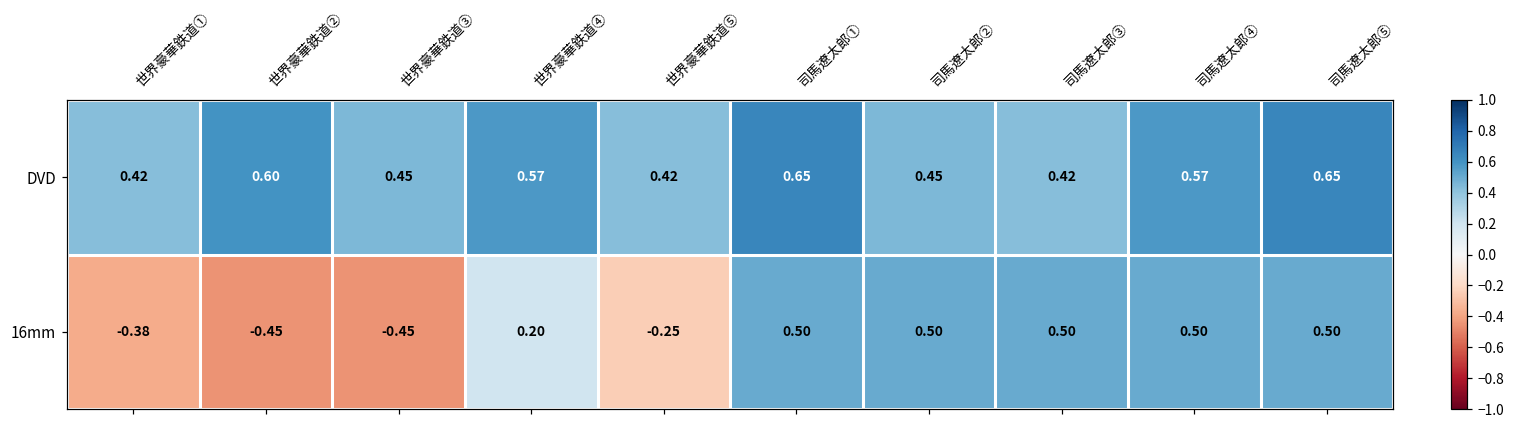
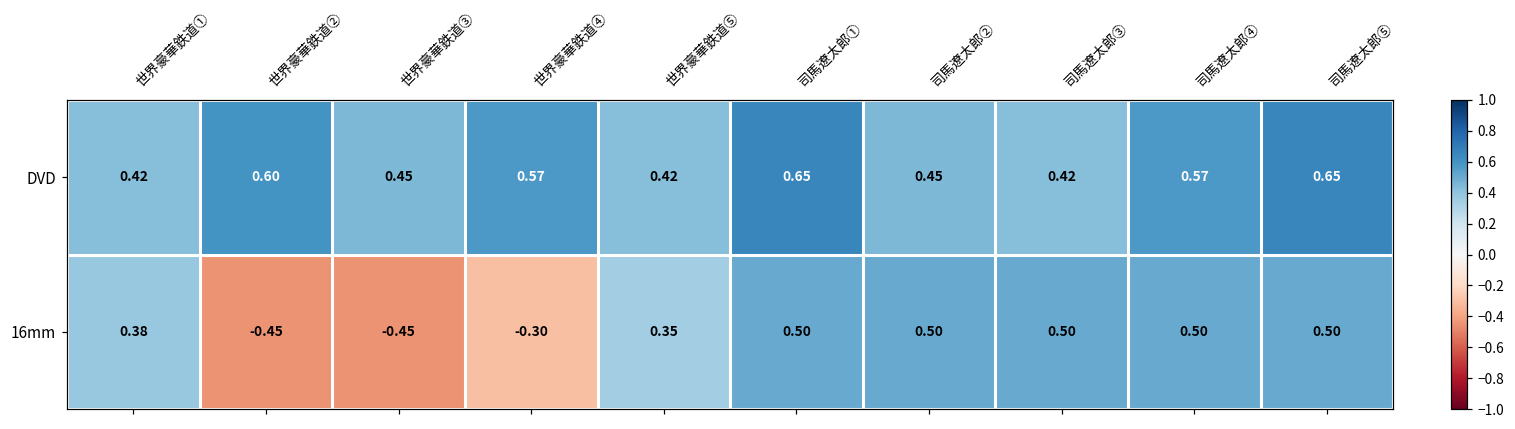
16mm, 世界豪華鉄道①: -0.38 -> 0.38
16mm, 世界豪華鉄道④: 0.20 -> -0.30
16mm, 世界豪華鉄道⑤: -0.25 -> 0.35
